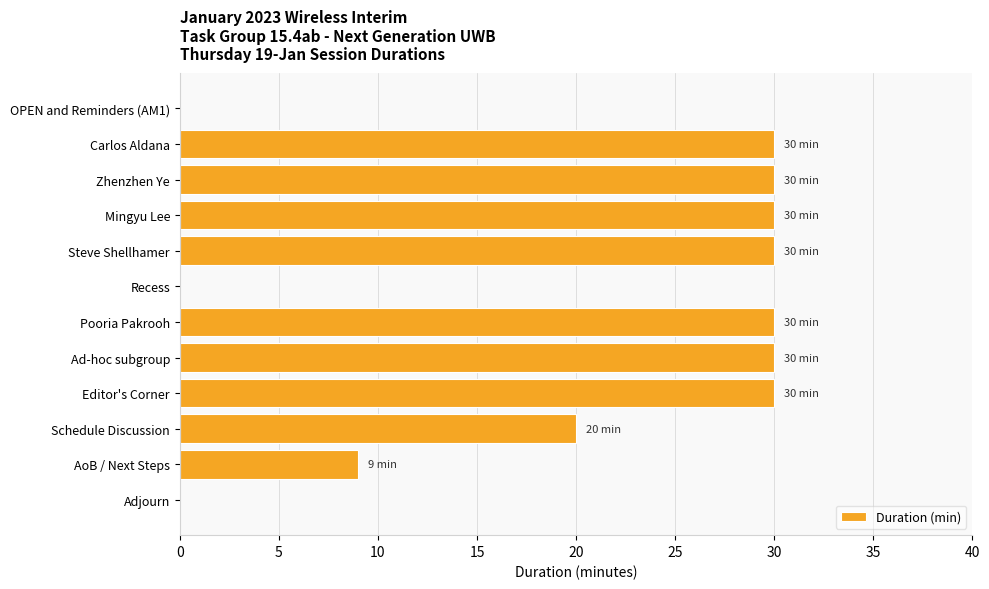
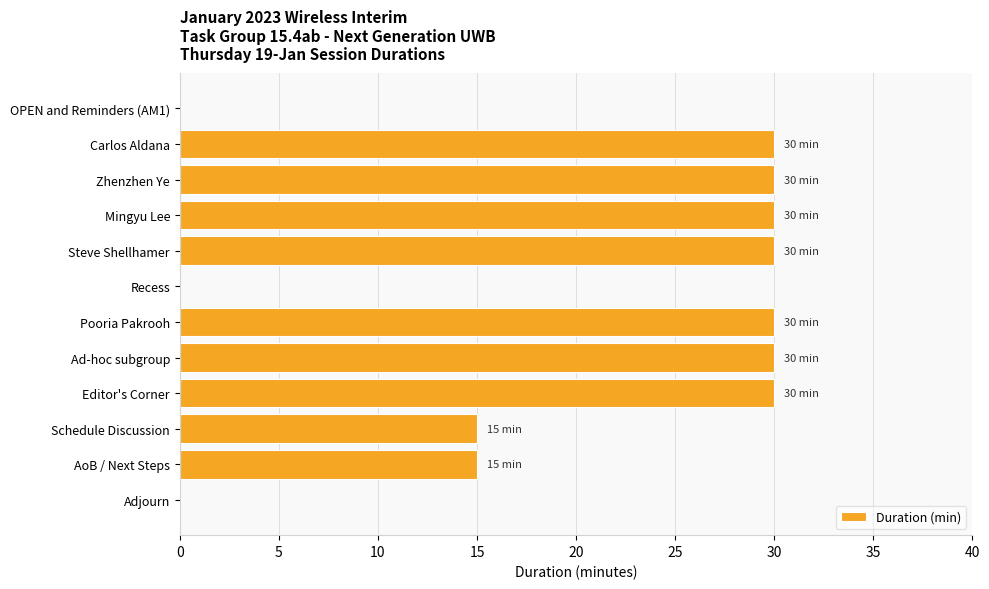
Schedule Discussion: 20 -> 15
AoB / Next Steps: 9 -> 15
